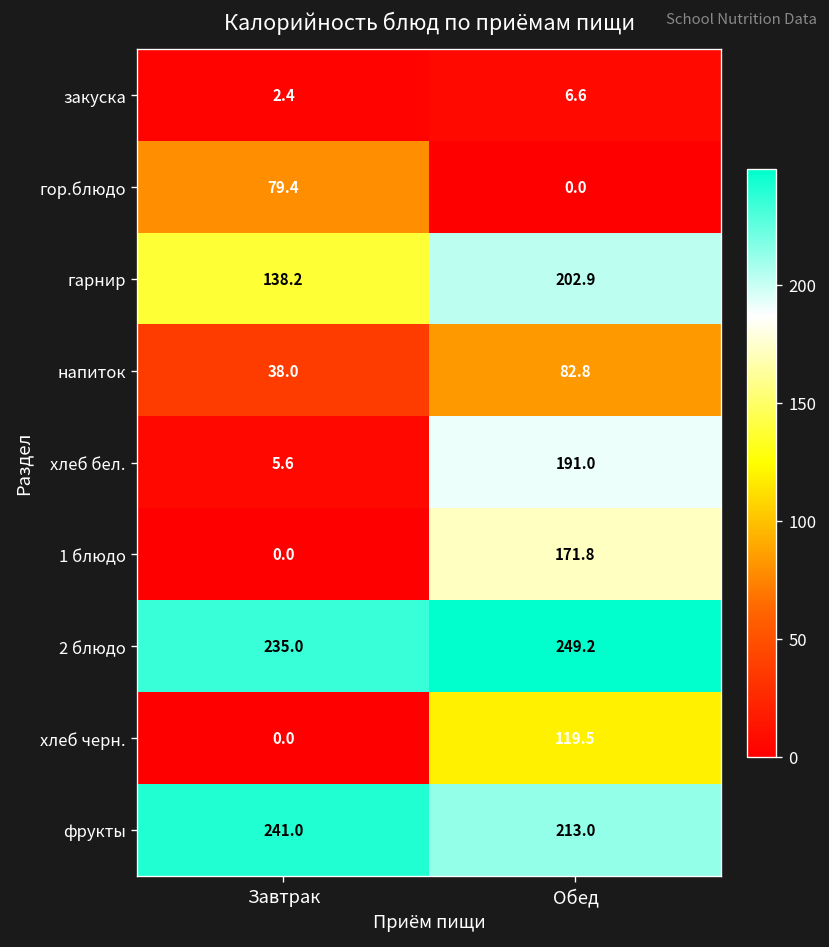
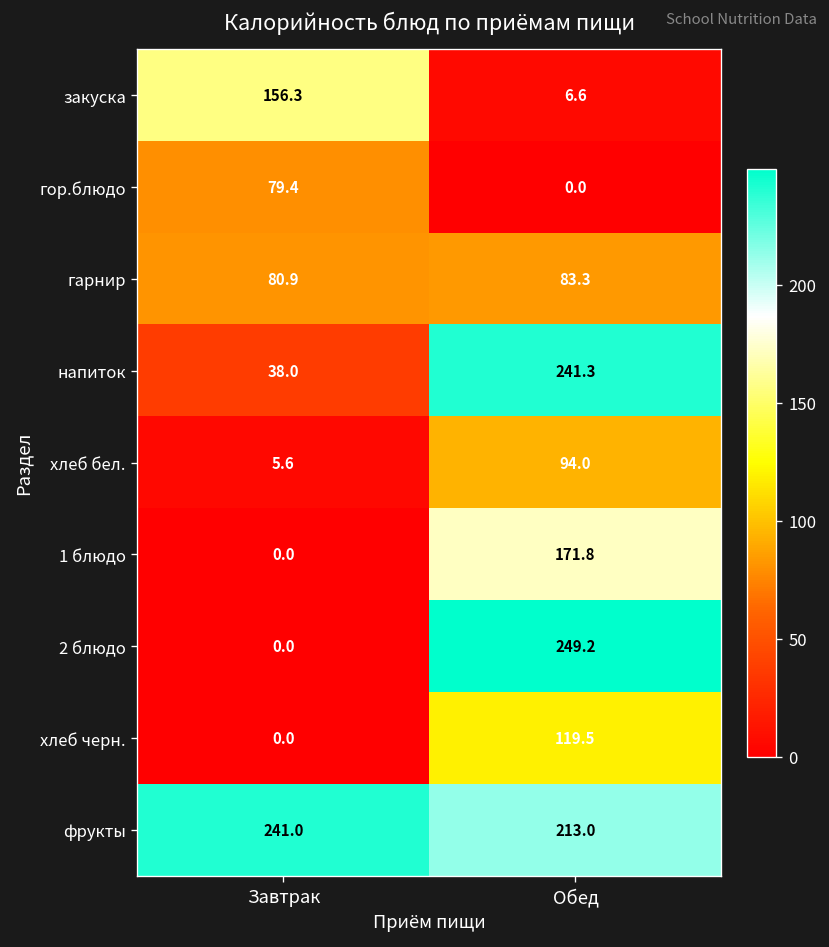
закуска, Завтрак: 2.4 -> 156.3
гарнир, Завтрак: 138.2 -> 80.9
гарнир, Обед: 202.9 -> 83.3
напиток, Обед: 82.8 -> 241.3
хлеб бел., Обед: 191.0 -> 94.0
2 блюдо, Завтрак: 235.0 -> 0.0
